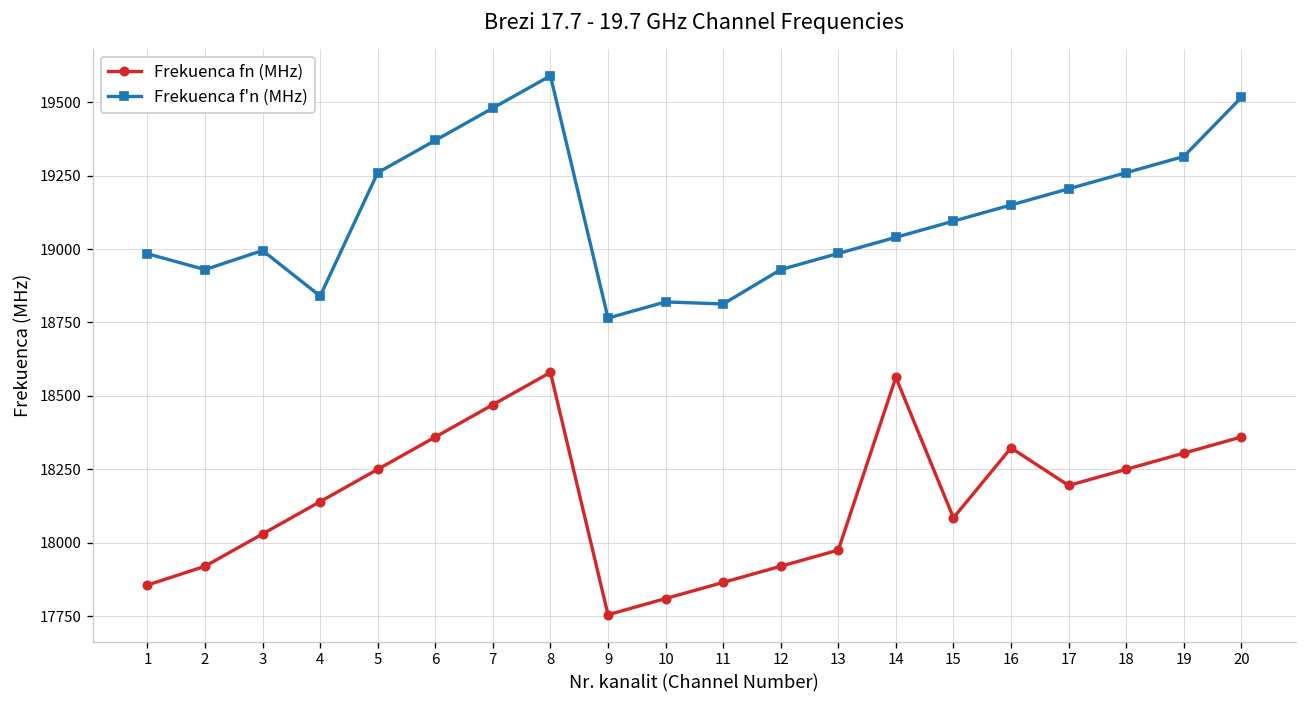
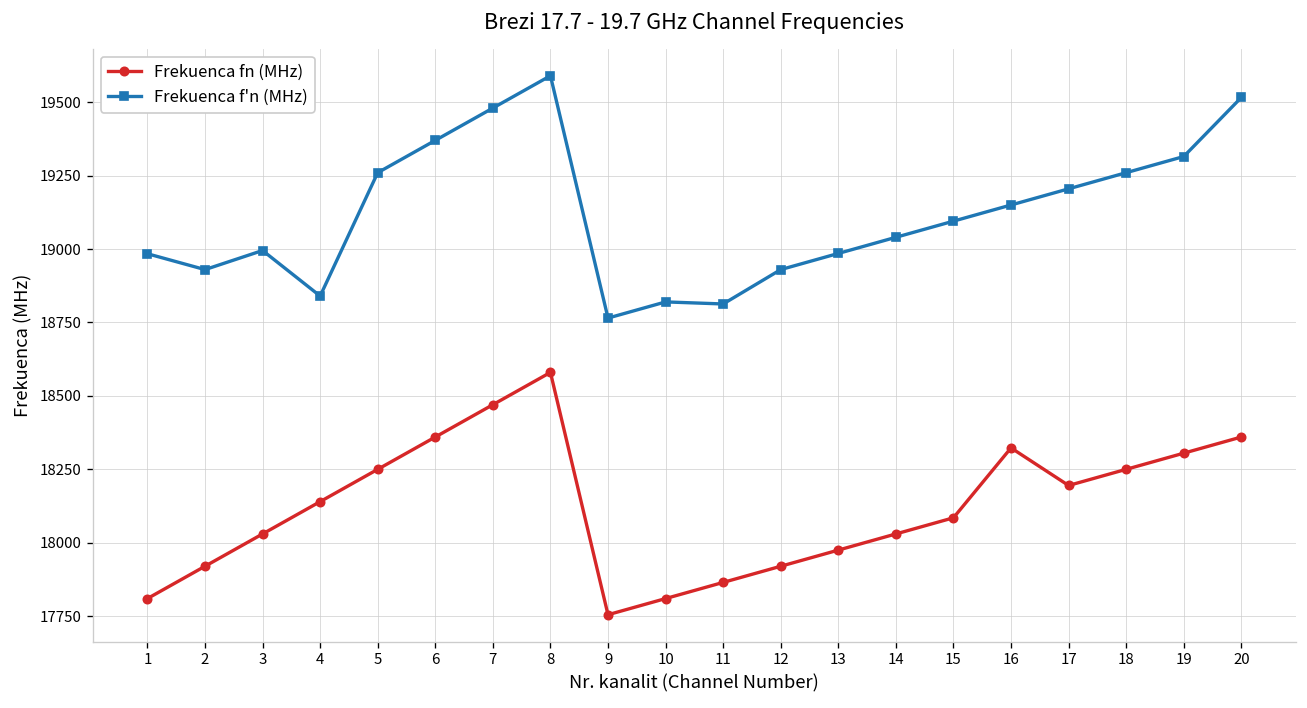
Frekuenca fn (MHz), 1: 17860 -> 17810
Frekuenca fn (MHz), 14: 18560 -> 18030
